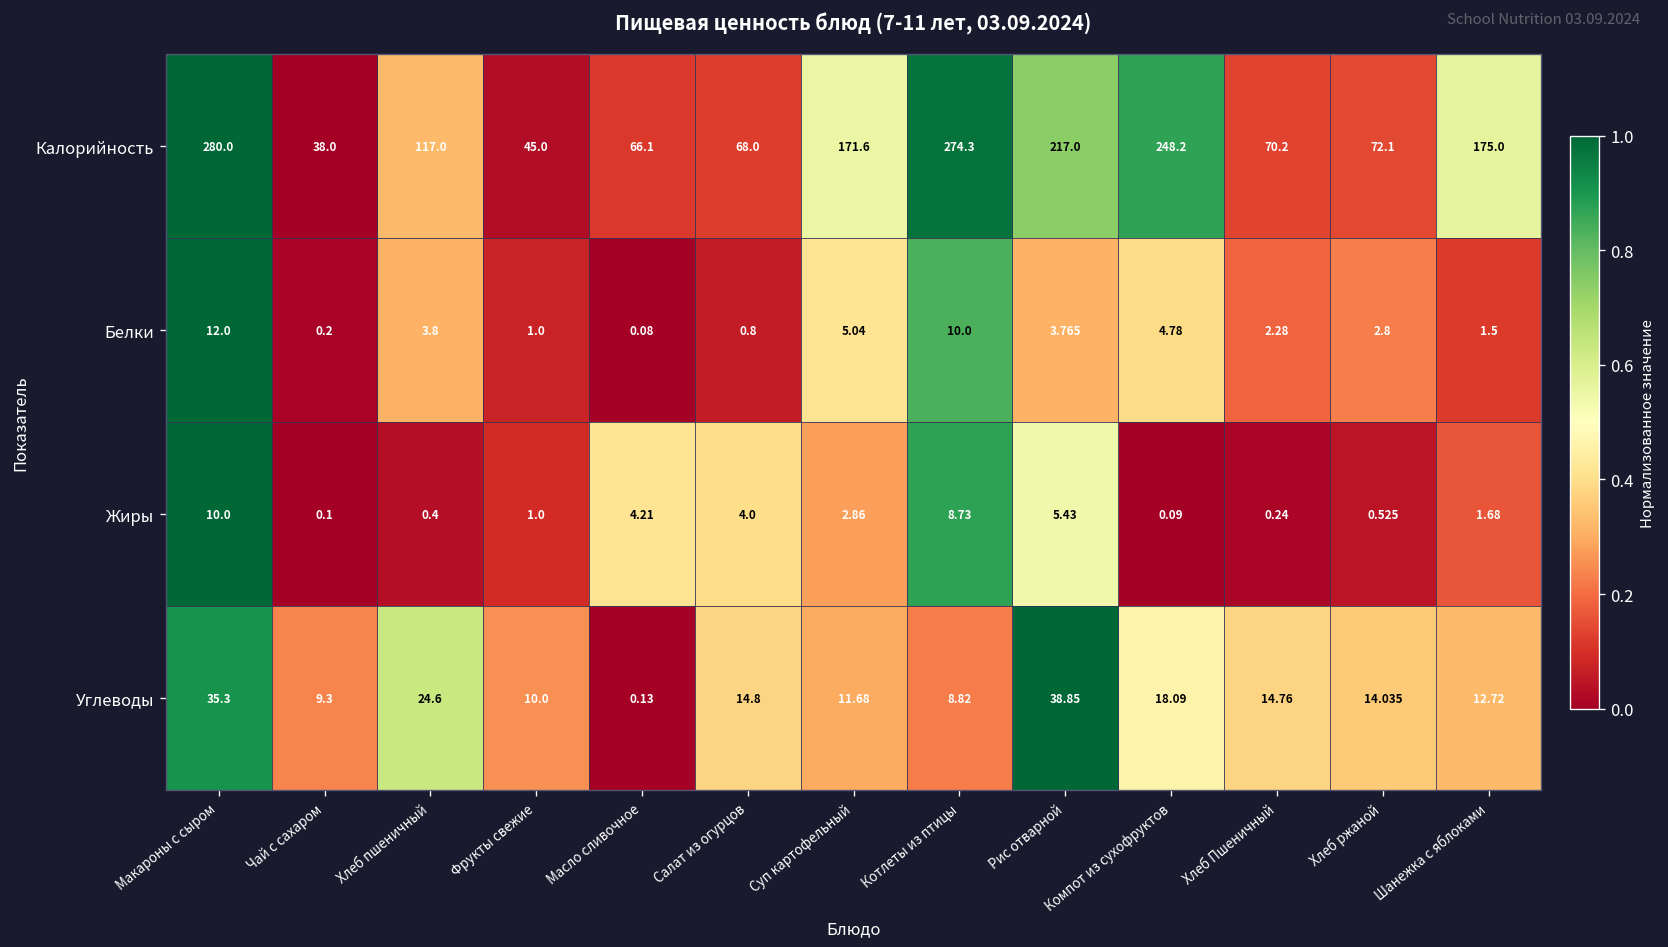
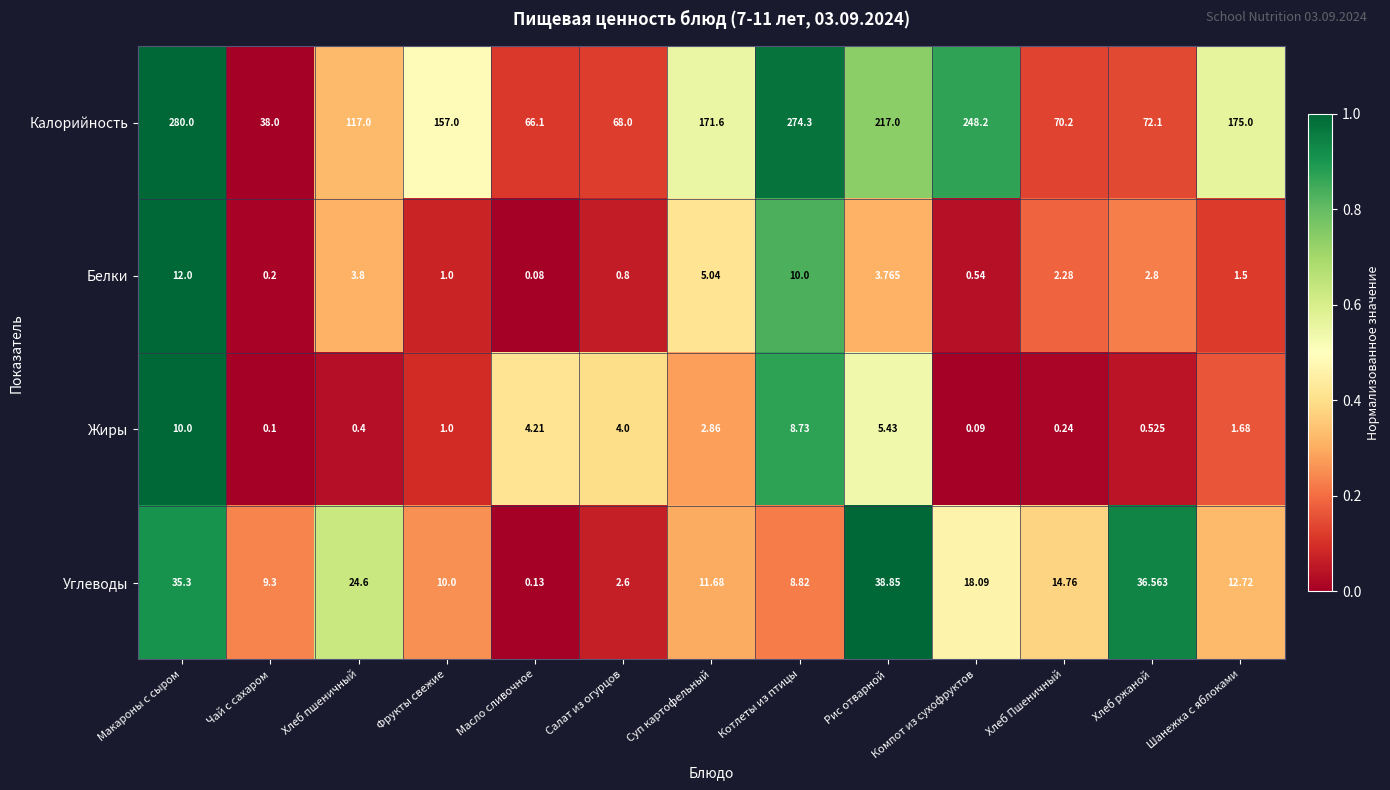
Калорийность, Фрукты свежие: 45.0 -> 157.0
Белки, Компот из сухофруктов: 4.78 -> 0.54
Углеводы, Салат из огурцов: 14.8 -> 2.6
Углеводы, Хлеб ржаной: 14.035 -> 36.563
